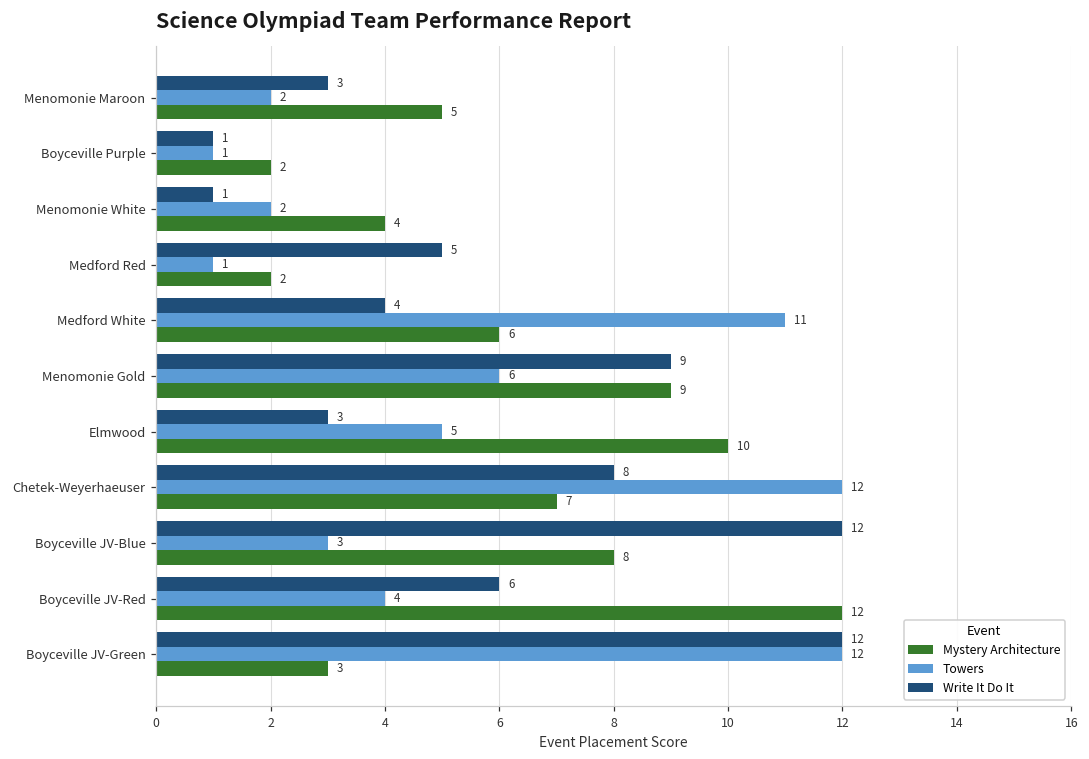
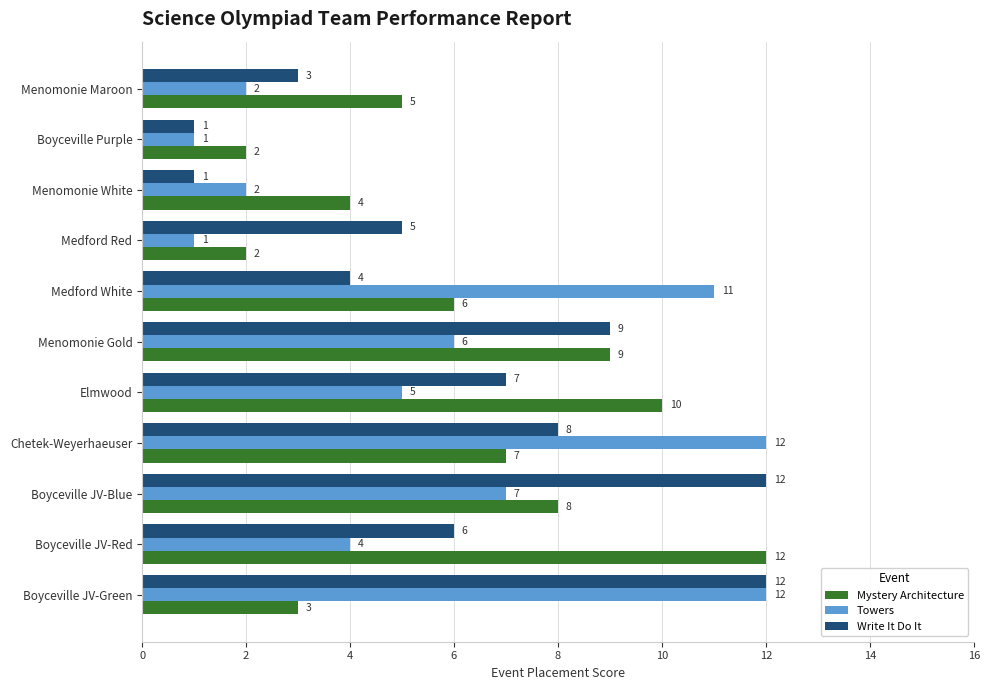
Write It Do It, Elmwood: 3 -> 7
Towers, Boyceville JV-Blue: 3 -> 7
